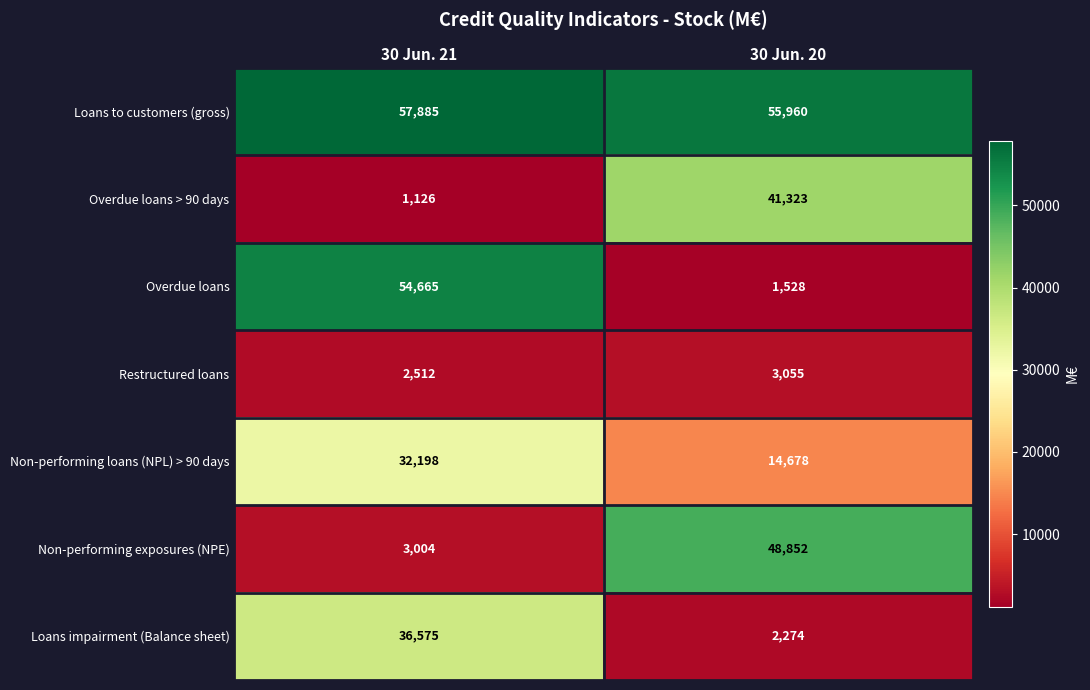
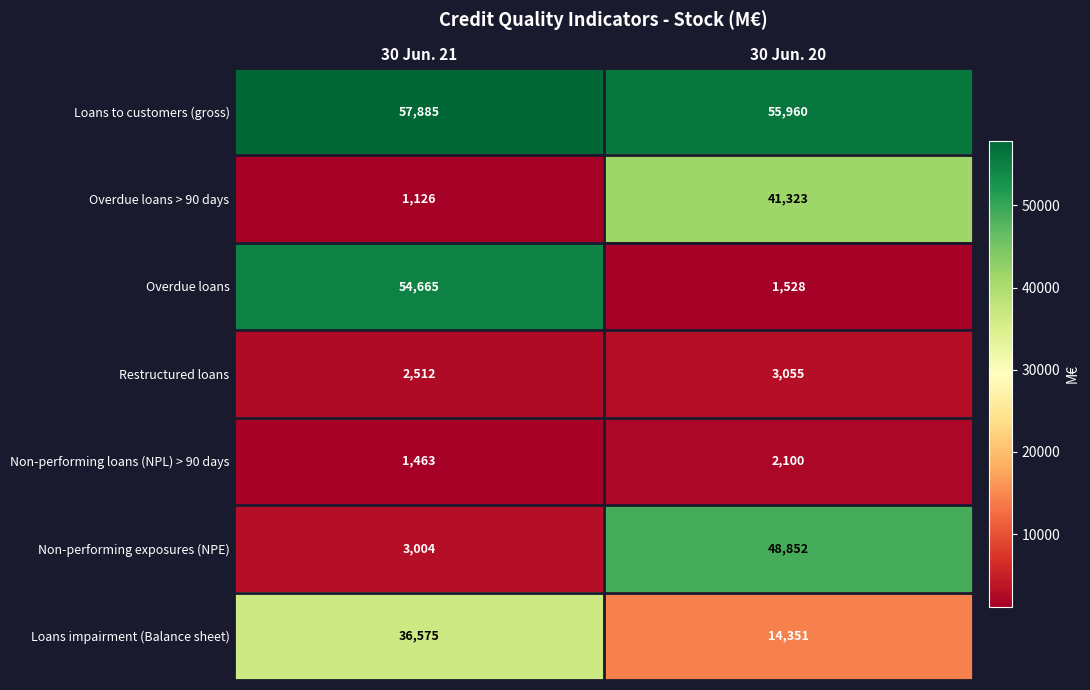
Non-performing loans (NPL) > 90 days, 30 Jun. 21: 32,198 -> 1,463
Non-performing loans (NPL) > 90 days, 30 Jun. 20: 14,678 -> 2,100
Loans impairment (Balance sheet), 30 Jun. 20: 2,274 -> 14,351
